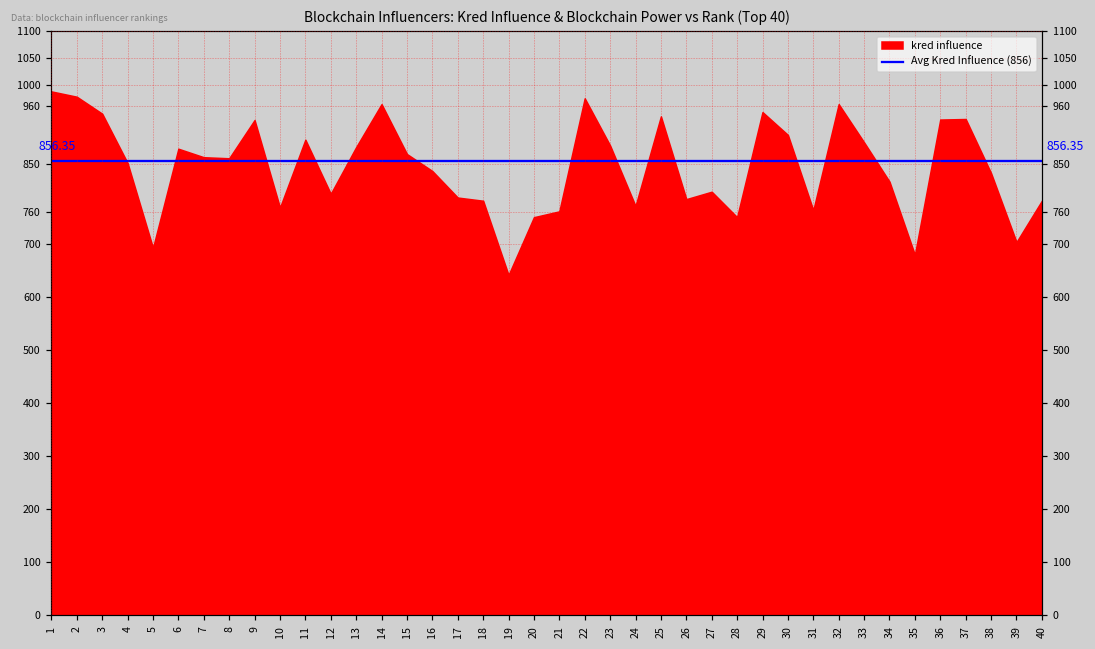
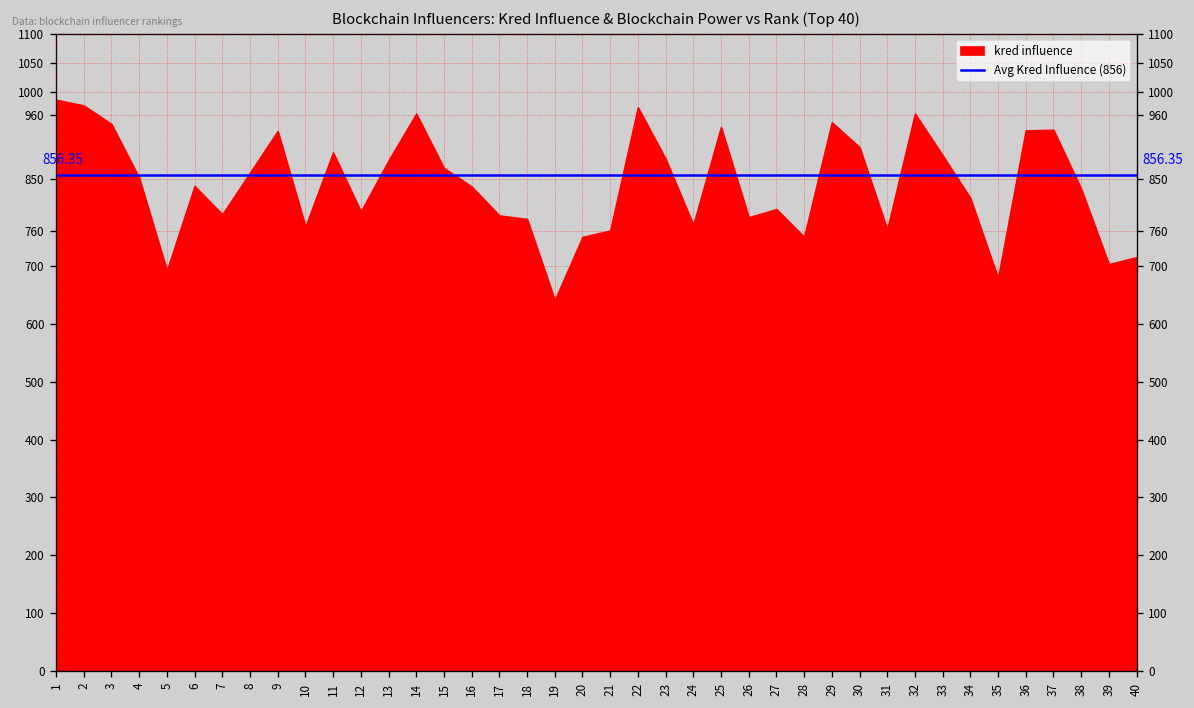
6: 880 -> 840
7: 860 -> 790
40: 780 -> 720
